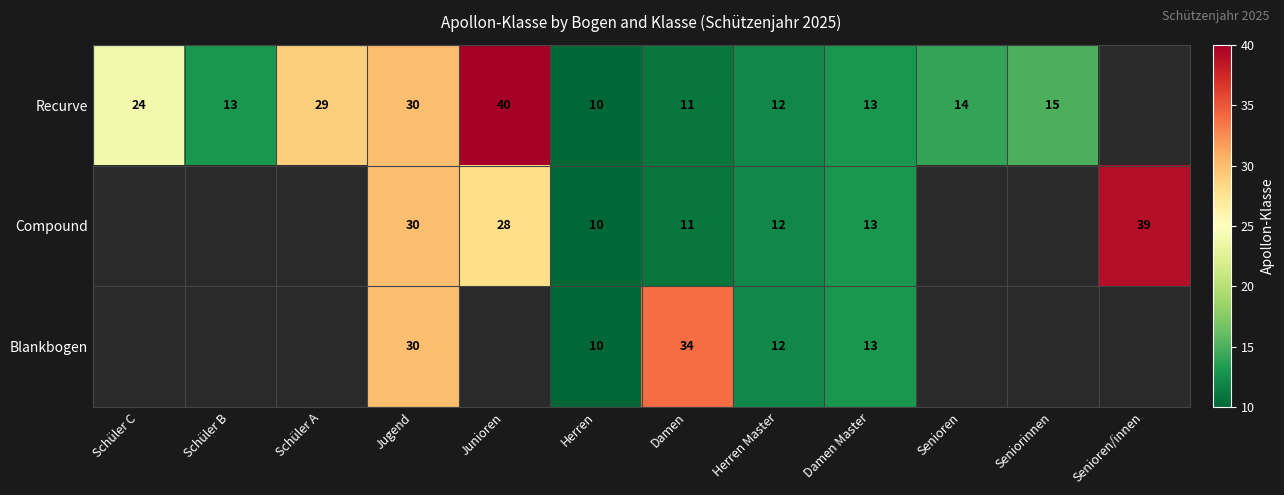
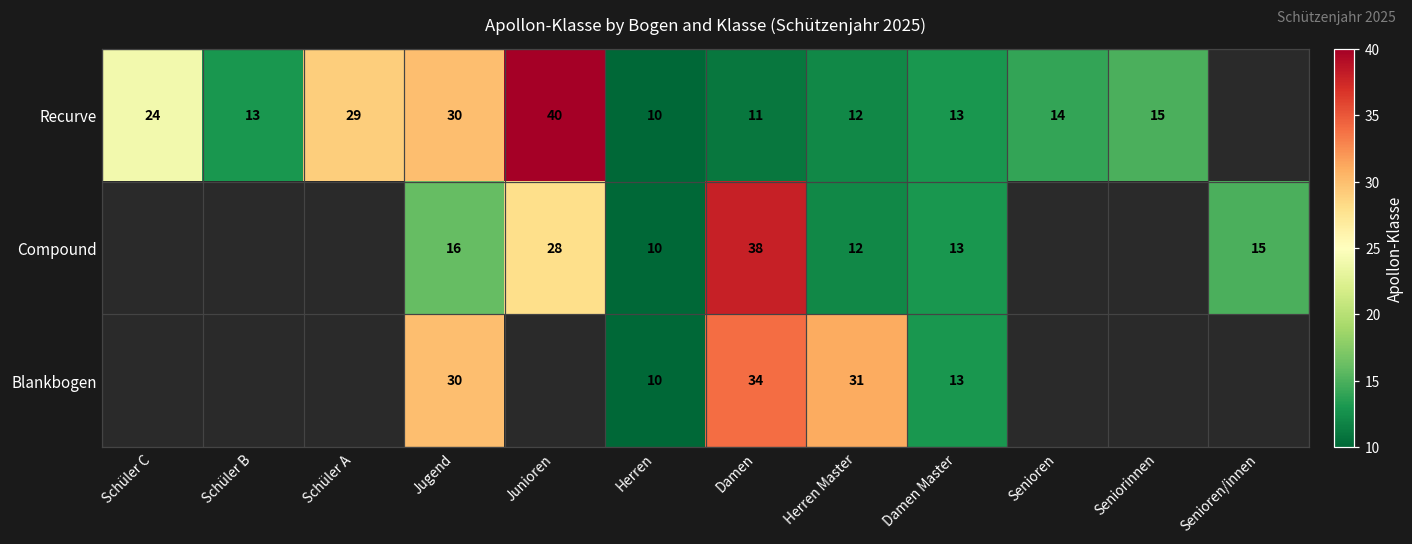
Compound, Jugend: 30 -> 16
Compound, Damen: 11 -> 38
Compound, Senioren/innen: 39 -> 15
Blankbogen, Herren Master: 12 -> 31
